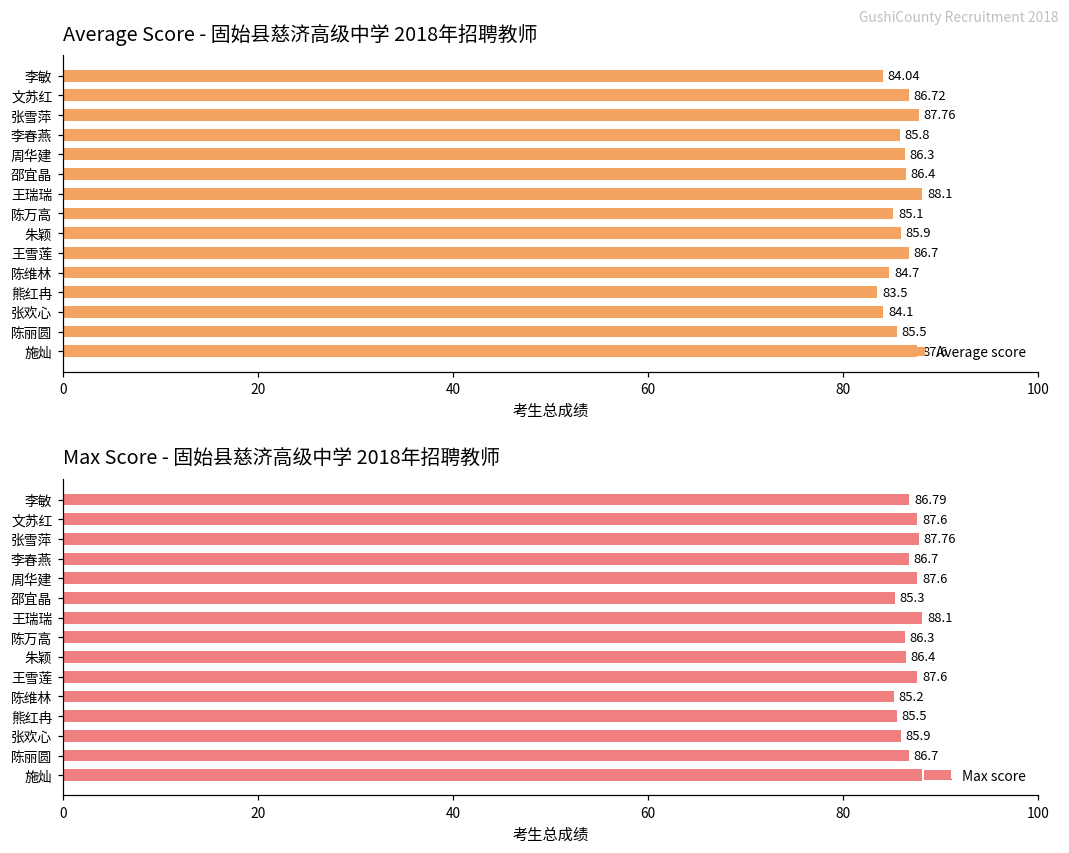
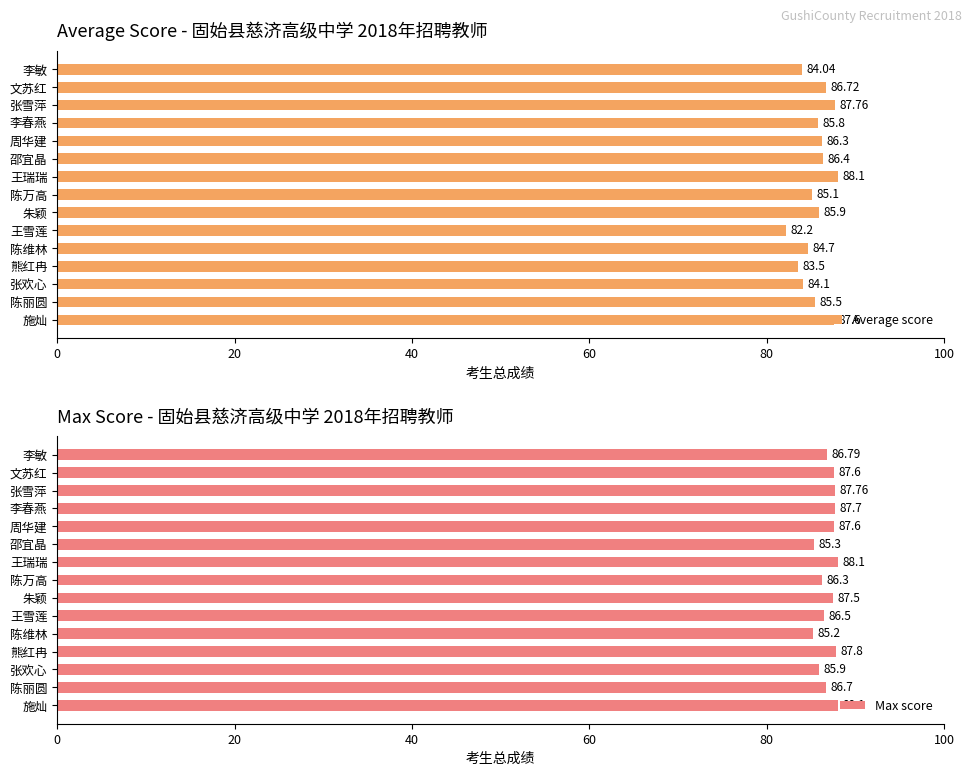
Average Score - 固始县慈济高级中学 2018年招聘教师, 王雪莲: 86.7 -> 82.2
Max Score - 固始县慈济高级中学 2018年招聘教师, 李春燕: 86.7 -> 87.7
Max Score - 固始县慈济高级中学 2018年招聘教师, 朱颖: 86.4 -> 87.5
Max Score - 固始县慈济高级中学 2018年招聘教师, 王雪莲: 87.6 -> 86.5
Max Score - 固始县慈济高级中学 2018年招聘教师, 熊红冉: 85.5 -> 87.8
